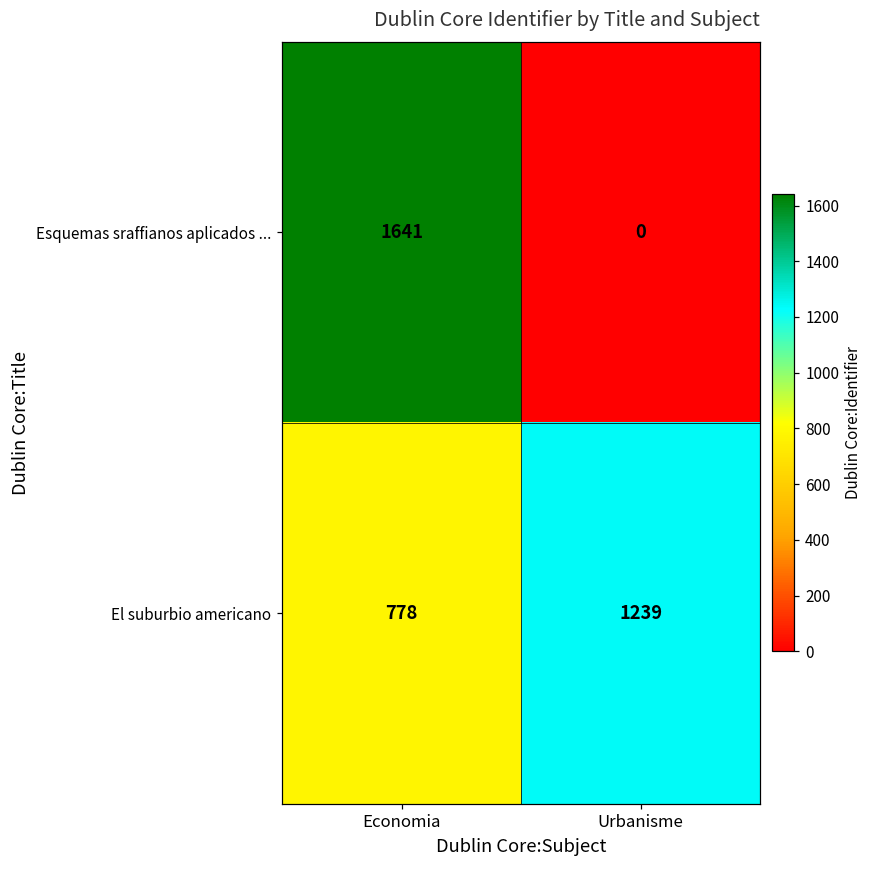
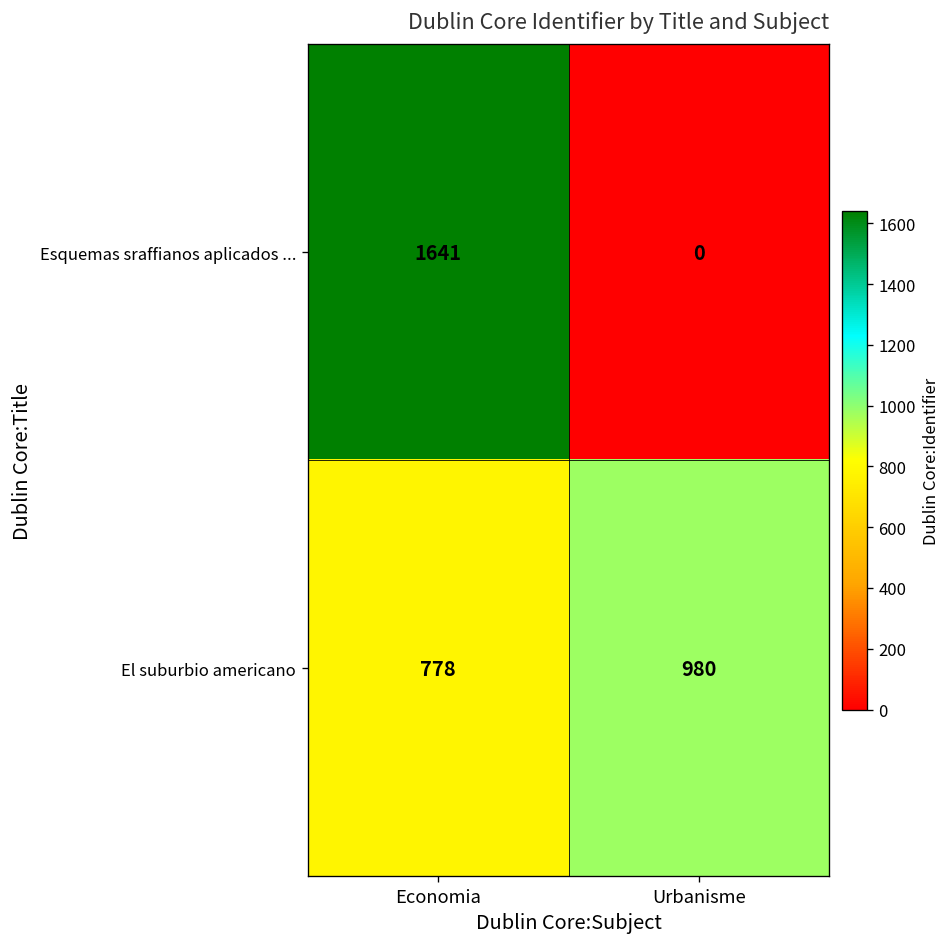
El suburbio americano, Urbanisme: 1239 -> 980
